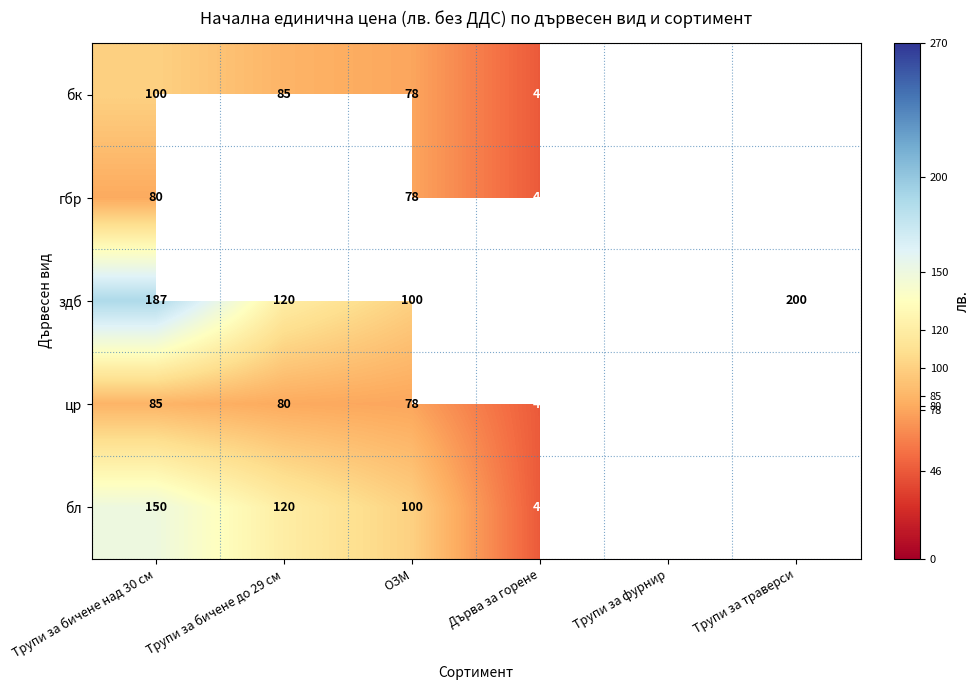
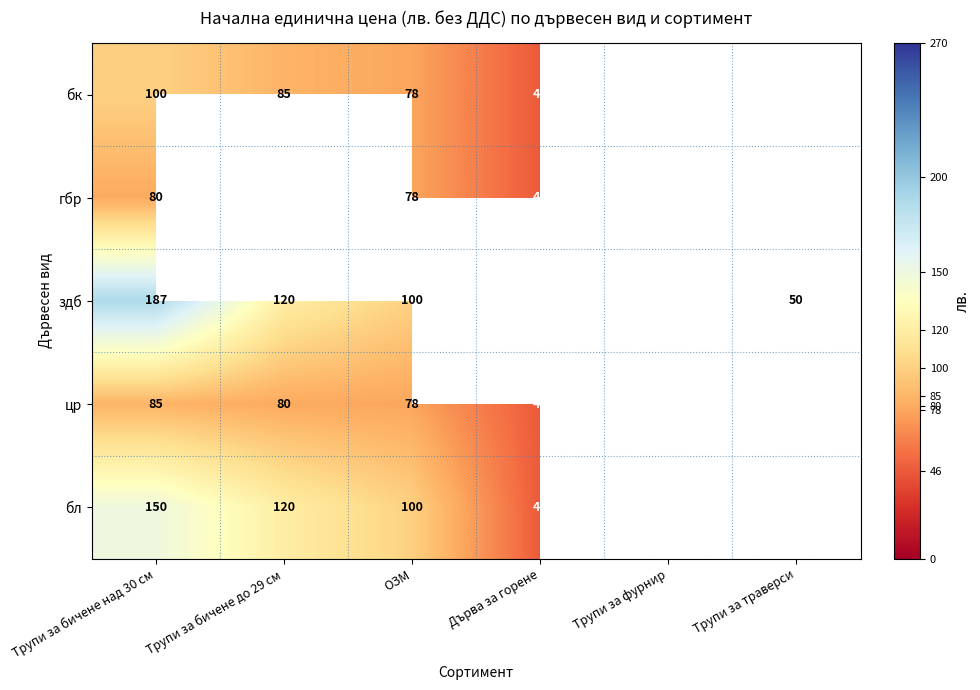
здб, Трупи за траверси: 200 -> 50
